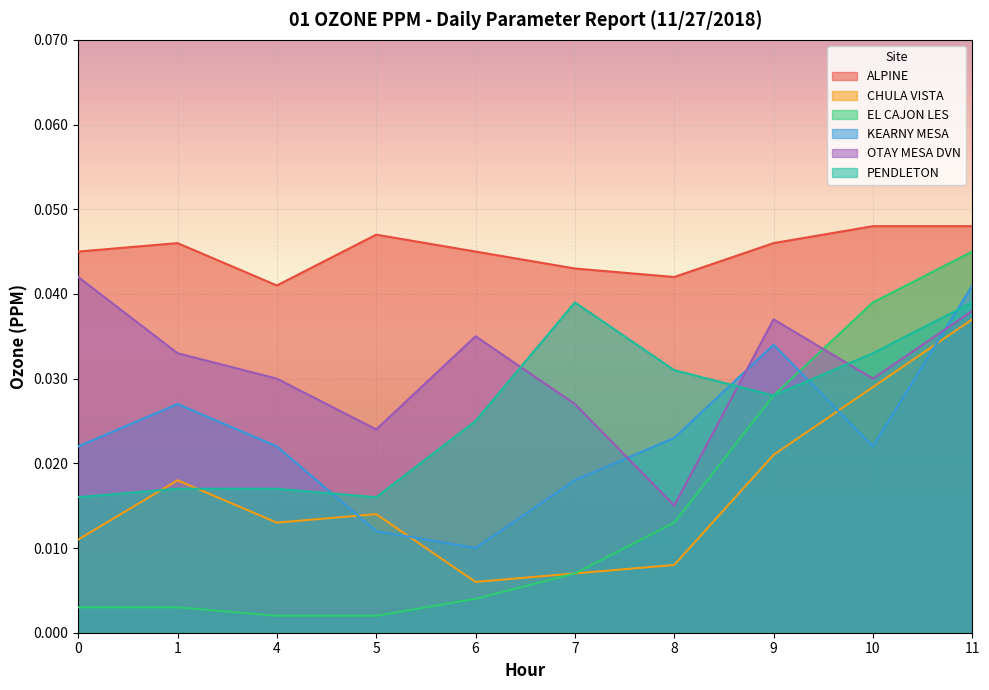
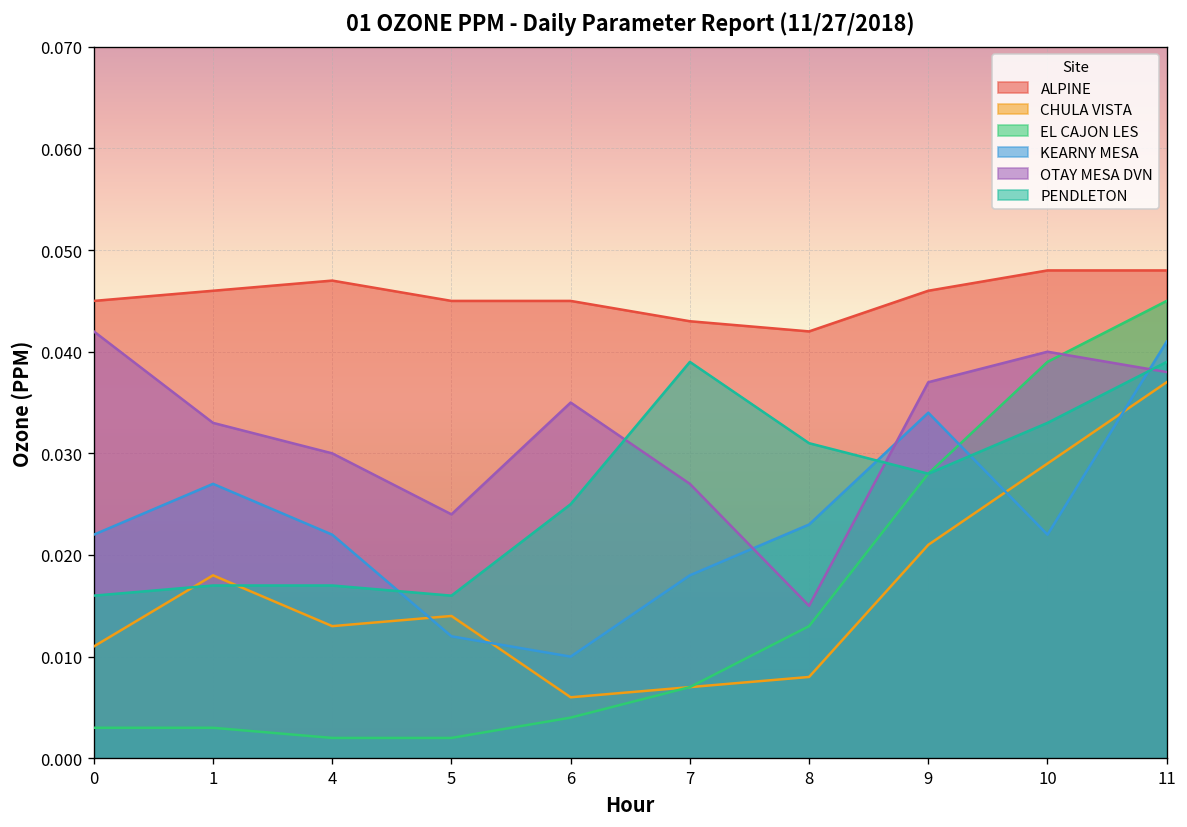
ALPINE, 4: 0.041 -> 0.047
ALPINE, 5: 0.047 -> 0.045
OTAY MESA DVN, 10: 0.03 -> 0.04
